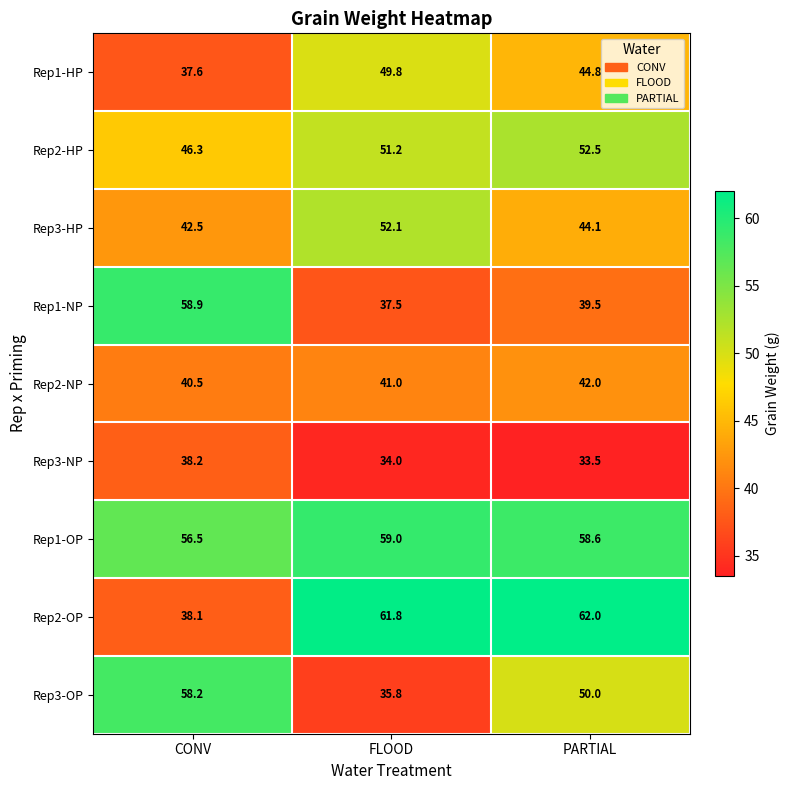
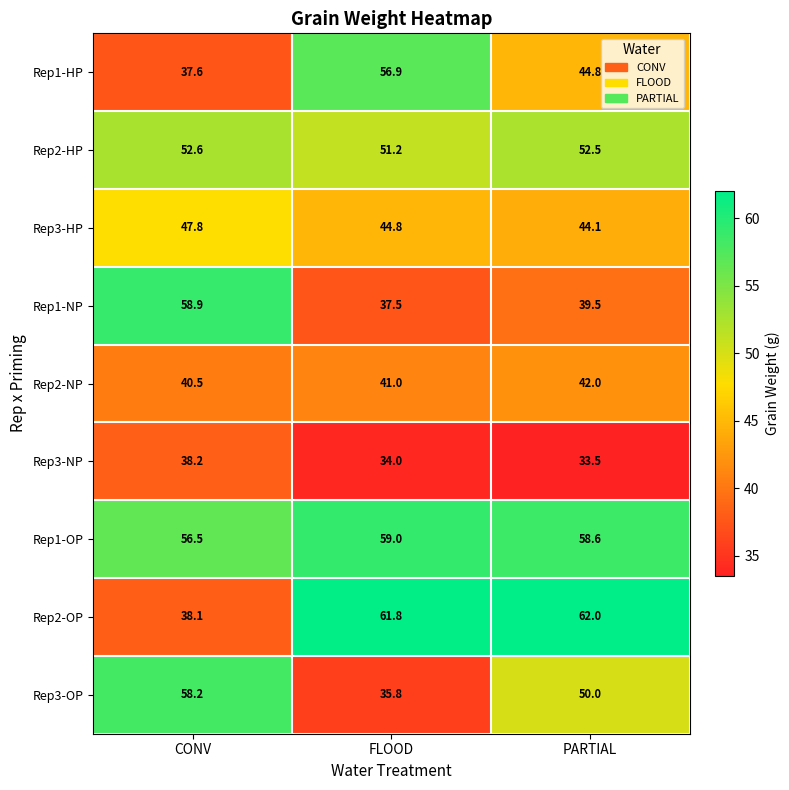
Rep1-HP, FLOOD: 49.8 -> 56.9
Rep2-HP, CONV: 46.3 -> 52.6
Rep3-HP, CONV: 42.5 -> 47.8
Rep3-HP, FLOOD: 52.1 -> 44.8
